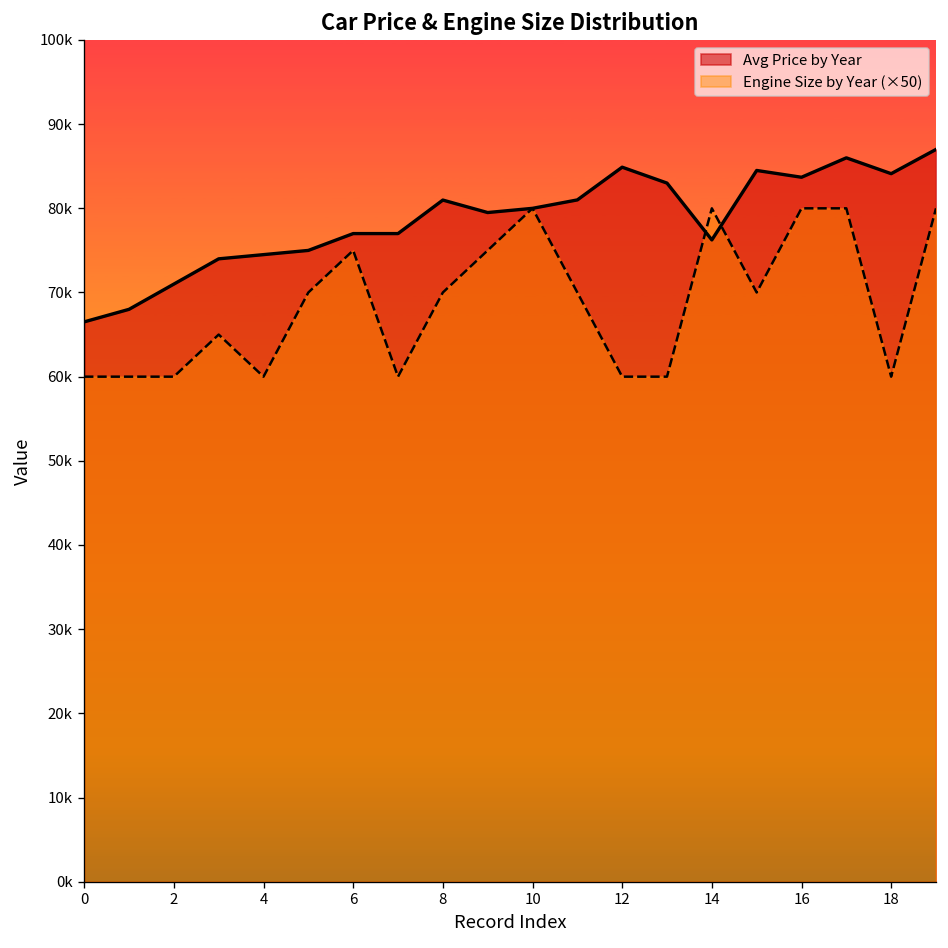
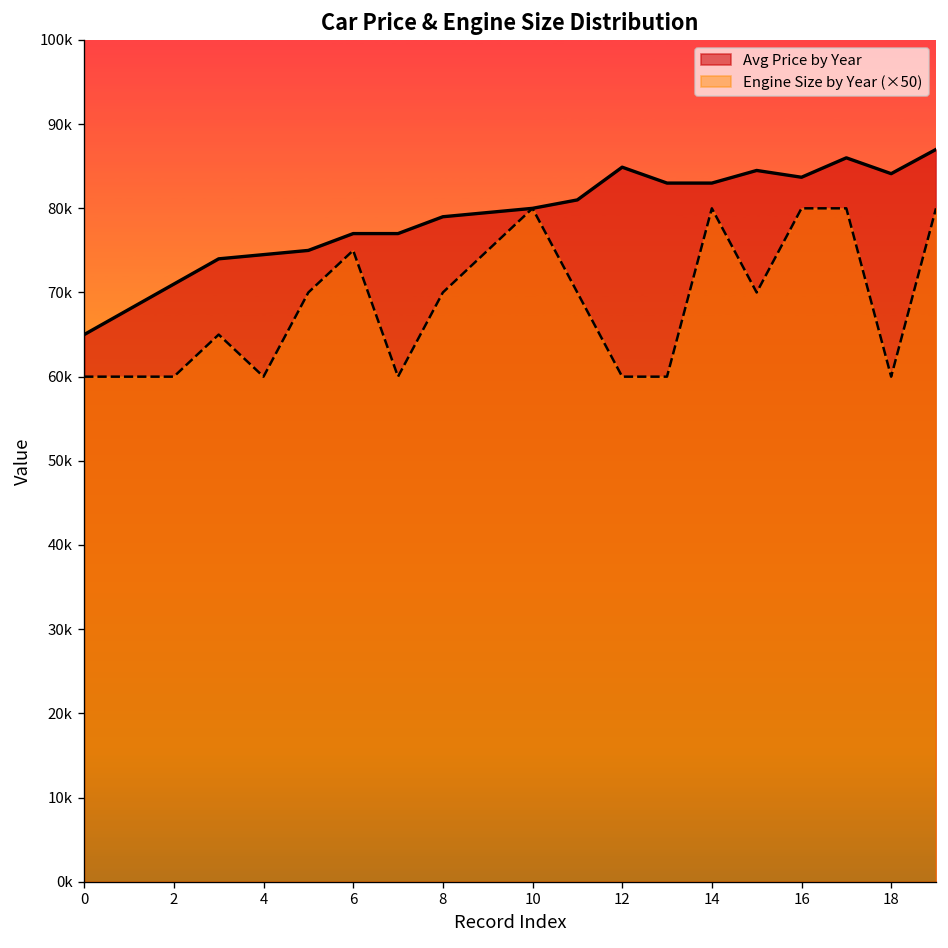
Avg Price by Year, 0: 67000 -> 65000
Avg Price by Year, 8: 81000 -> 79000
Avg Price by Year, 14: 76000 -> 83000
